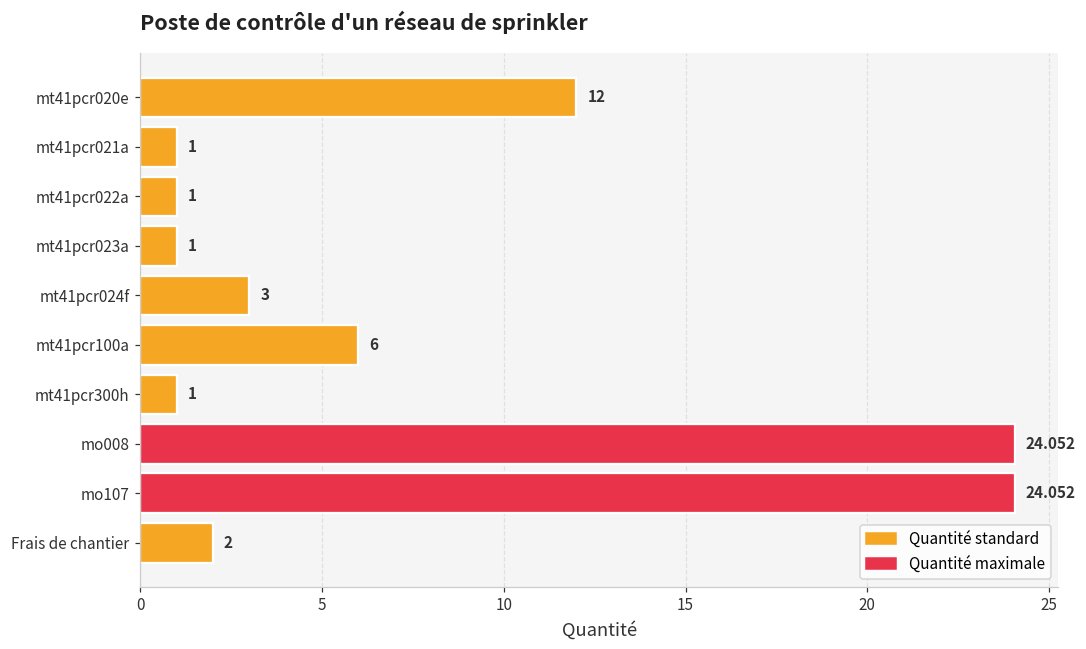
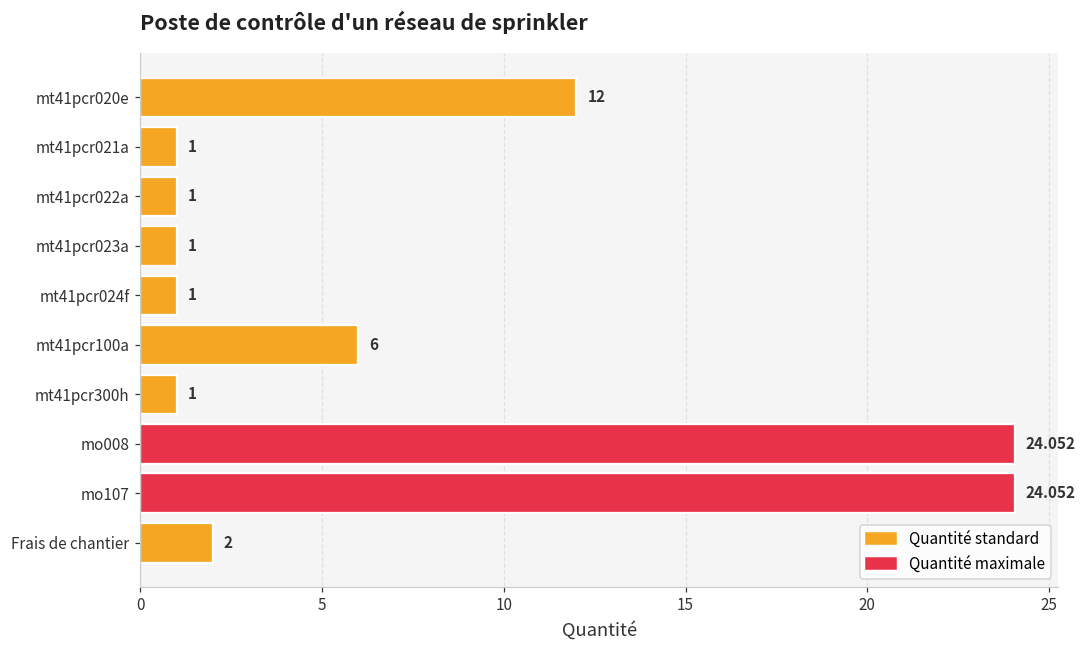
mt41pcr024f: 3 -> 1
